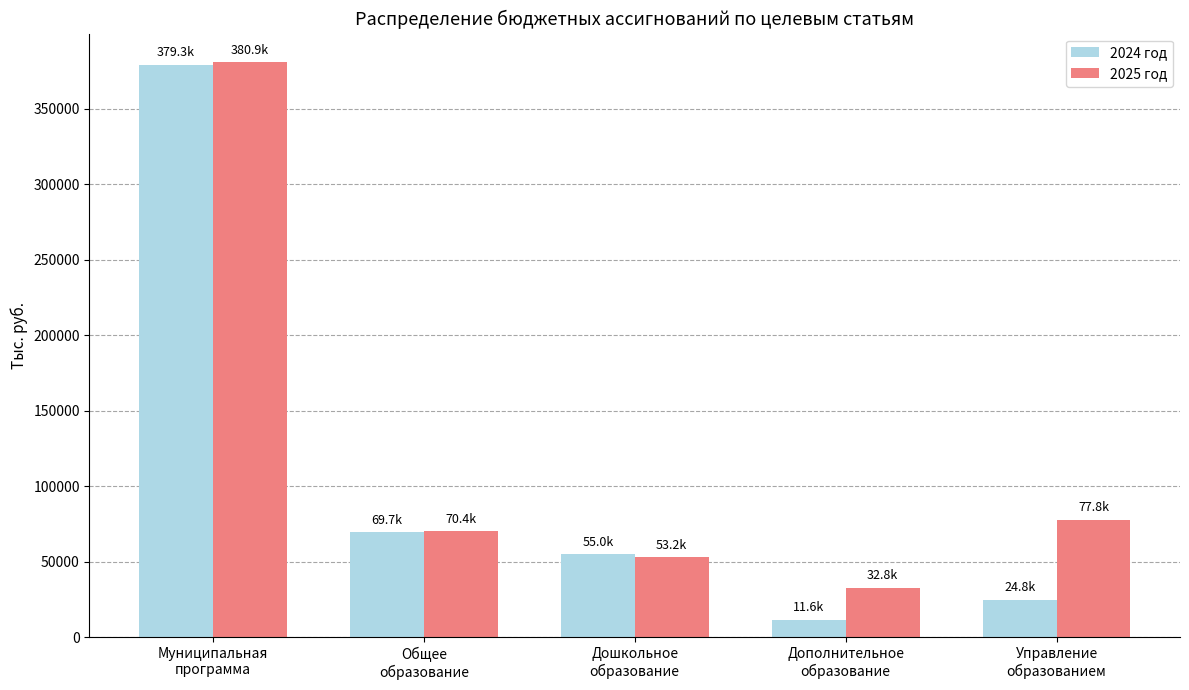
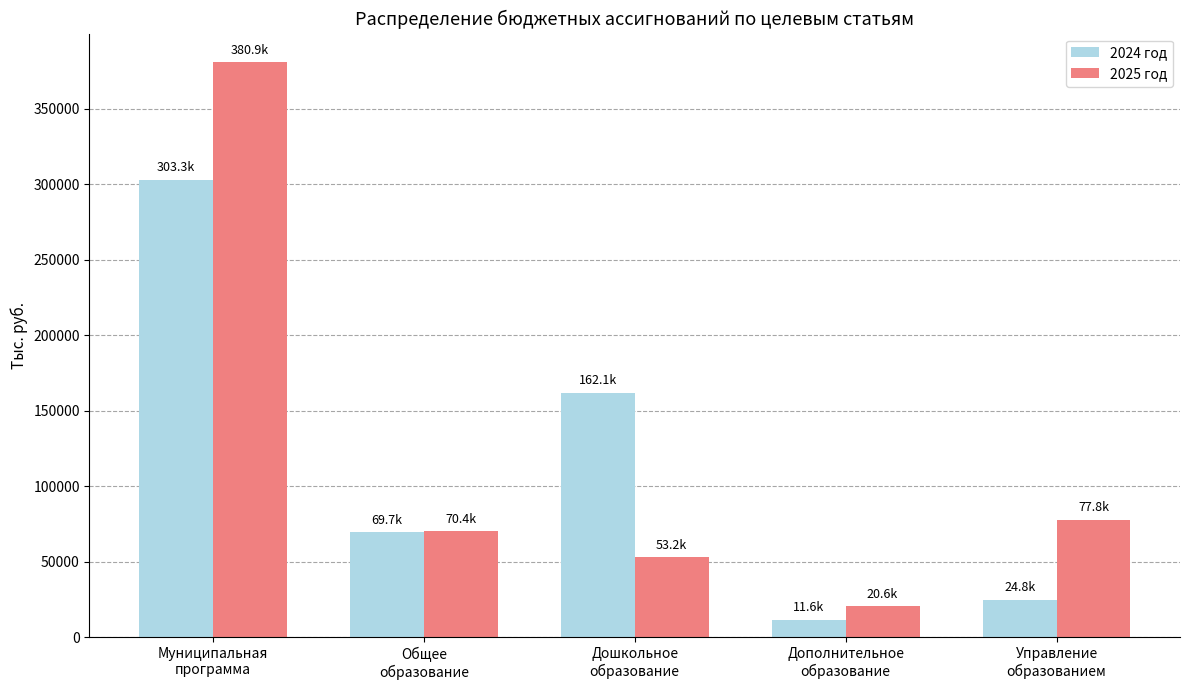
2024 год, Муниципальная программа: 379.3k -> 303.3k
2024 год, Дошкольное образование: 55.0k -> 162.1k
2025 год, Дополнительное образование: 32.8k -> 20.6k
